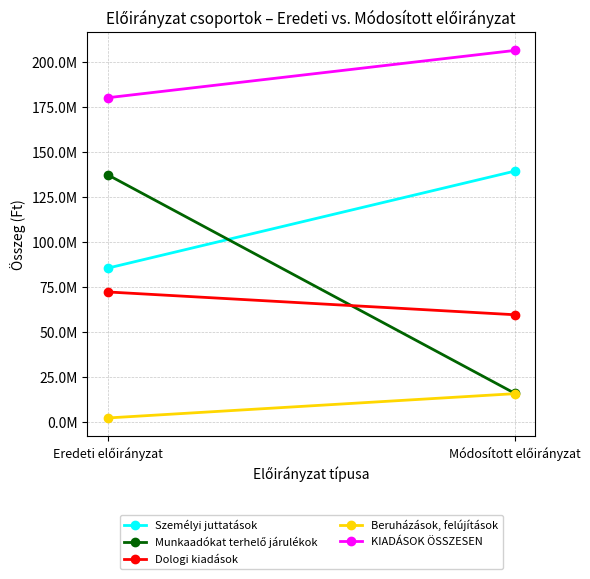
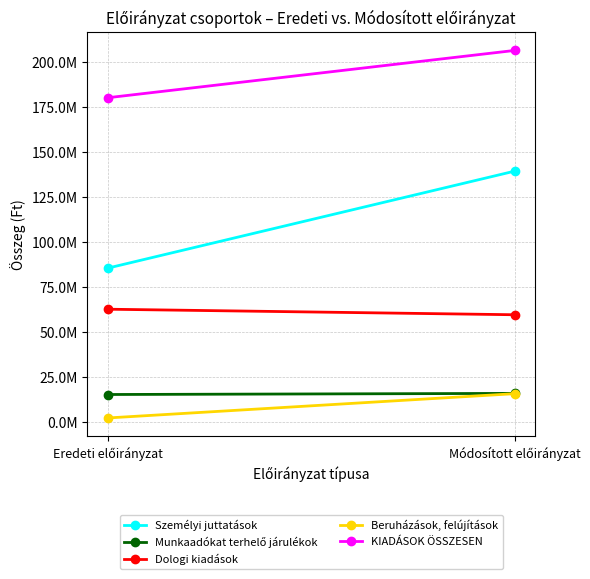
Munkaadókat terhelő járulékok, Eredeti előirányzat: 137000000 -> 15000000
Dologi kiadások, Eredeti előirányzat: 72000000 -> 62000000
